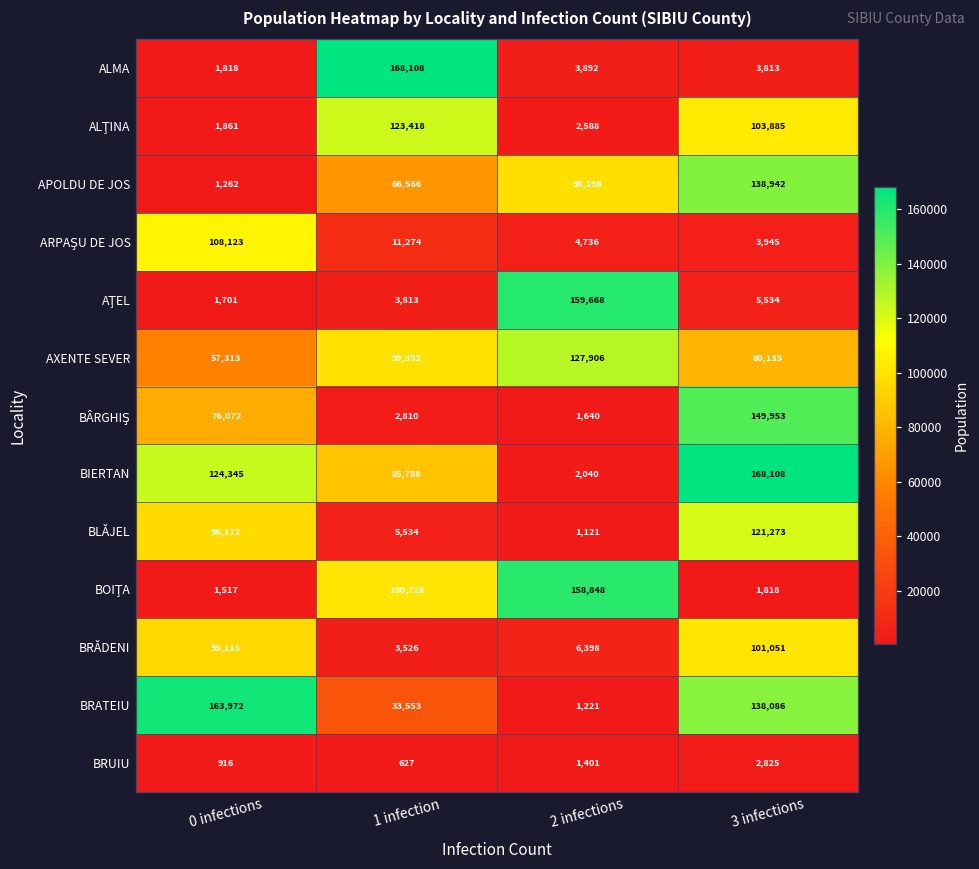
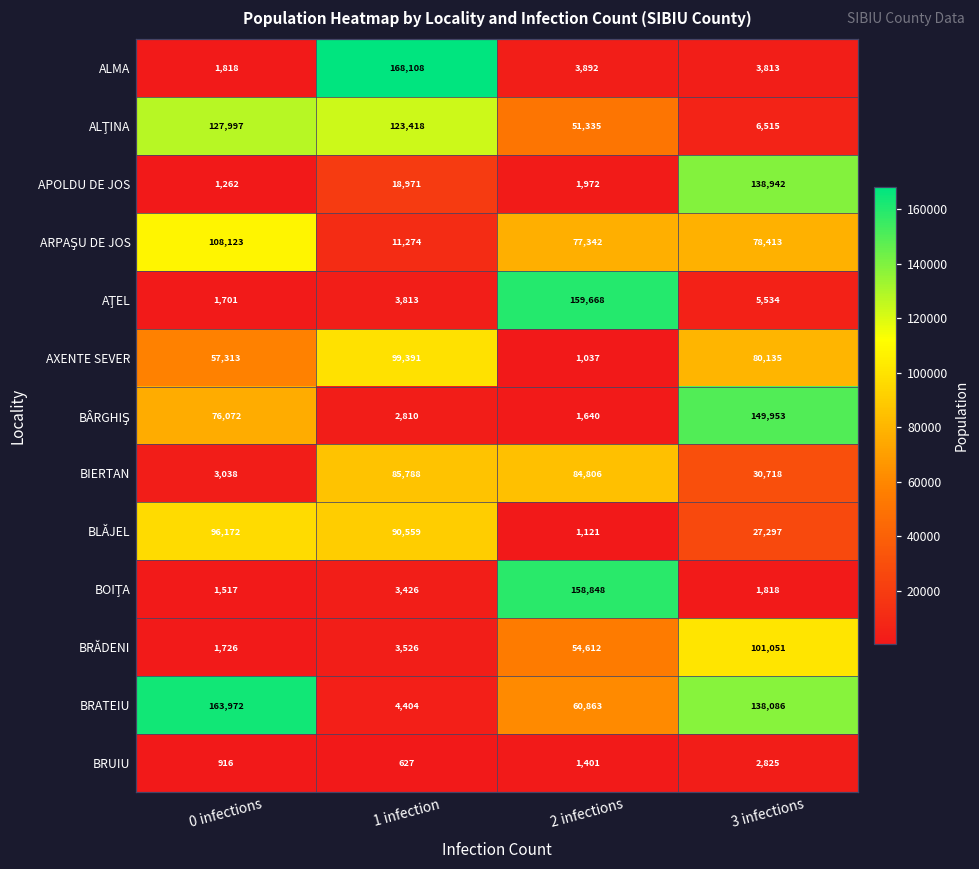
ALŢINA, 0 infections: 1,861 -> 127,997
ALŢINA, 2 infections: 2,588 -> 51,335
ALŢINA, 3 infections: 103,885 -> 6,515
APOLDU DE JOS, 1 infection: 66,566 -> 18,971
APOLDU DE JOS, 2 infections: 98,198 -> 1,972
ARPAŞU DE JOS, 2 infections: 4,736 -> 77,342
ARPAŞU DE JOS, 3 infections: 3,945 -> 78,413
AXENTE SEVER, 2 infections: 127,906 -> 1,037
BIERTAN, 0 infections: 124,345 -> 3,038
BIERTAN, 2 infections: 2,040 -> 84,806
BIERTAN, 3 infections: 168,108 -> 30,718
BLĂJEL, 1 infection: 5,534 -> 90,559
BLĂJEL, 3 infections: 121,273 -> 27,297
BOIŢA, 1 infection: 100,726 -> 3,426
BRĂDENI, 0 infections: 95,115 -> 1,726
BRĂDENI, 2 infections: 6,398 -> 54,612
BRATEIU, 1 infection: 33,553 -> 4,404
BRATEIU, 2 infections: 1,221 -> 60,863
